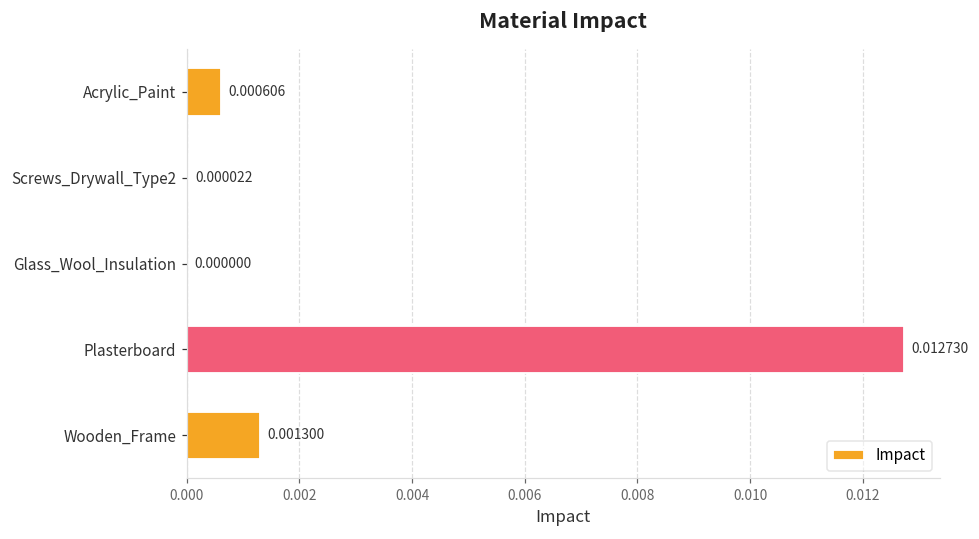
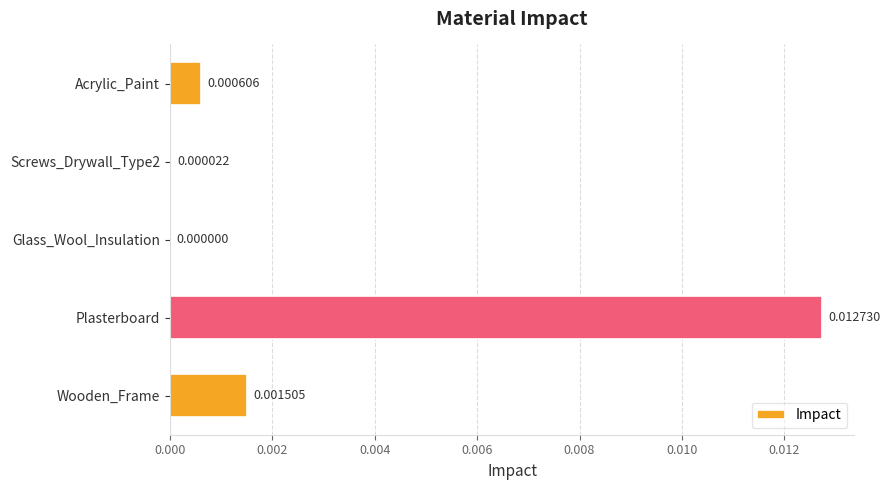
Wooden_Frame: 0.001300 -> 0.001505
